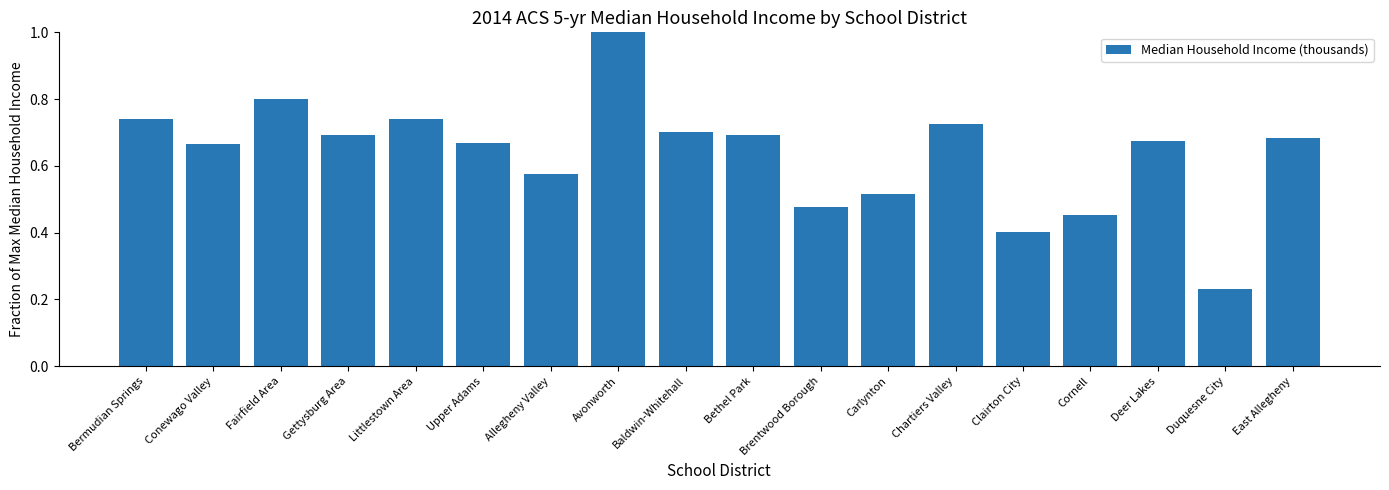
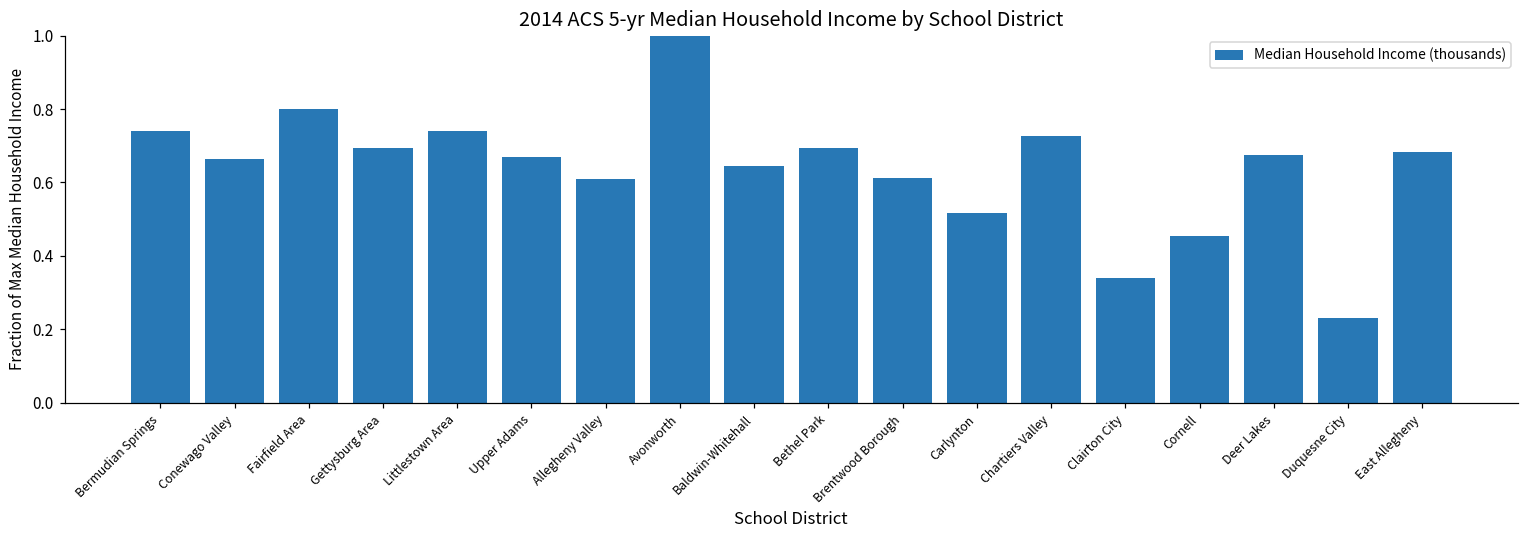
Allegheny Valley: 0.58 -> 0.61
Baldwin-Whitehall: 0.70 -> 0.64
Brentwood Borough: 0.48 -> 0.61
Clairton City: 0.40 -> 0.34
